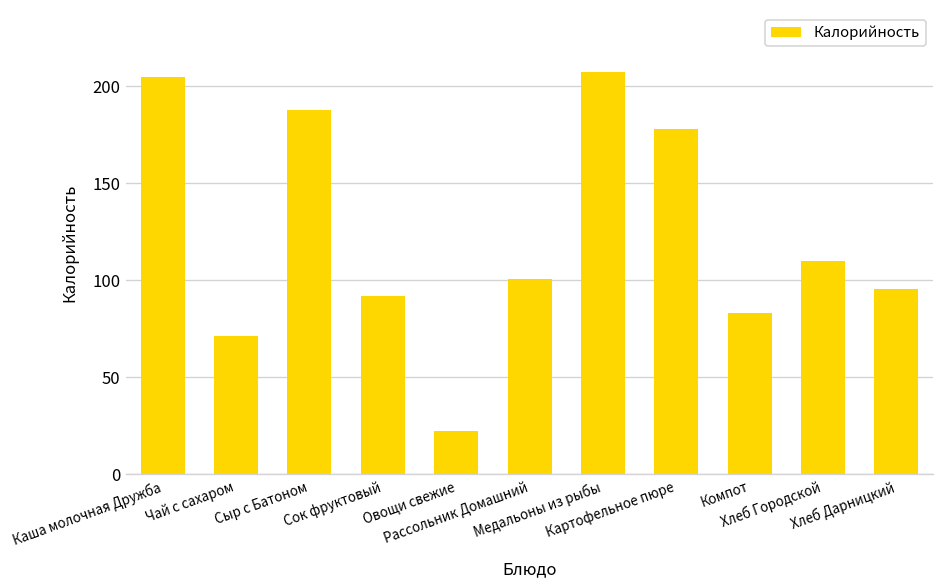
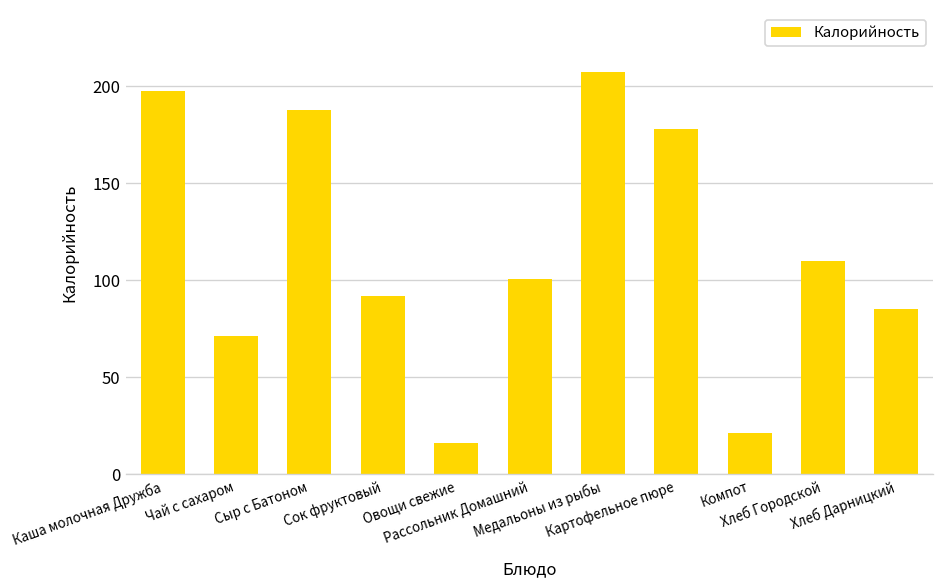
Каша молочная Дружба: 205 -> 197
Овощи свежие: 23 -> 16
Компот: 83 -> 21
Хлеб Дарницкий: 95 -> 85
